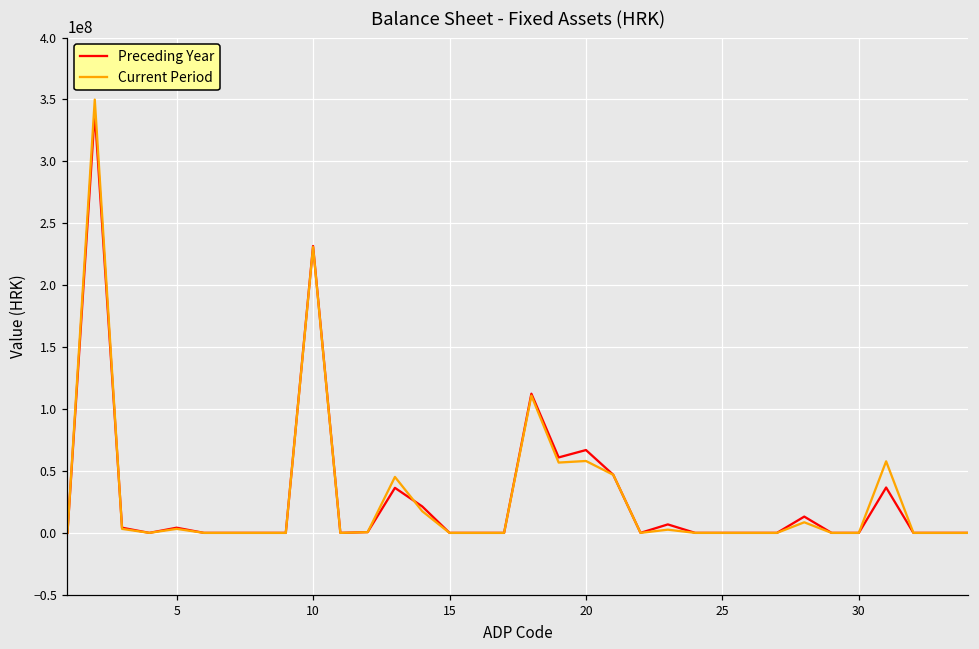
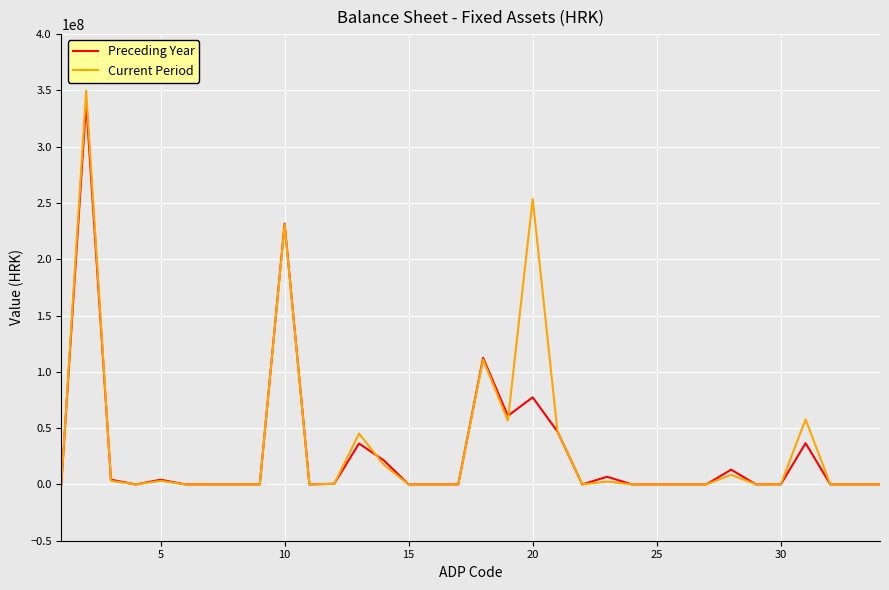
Preceding Year, 20: 67000000 -> 77000000
Current Period, 20: 58000000 -> 254000000
